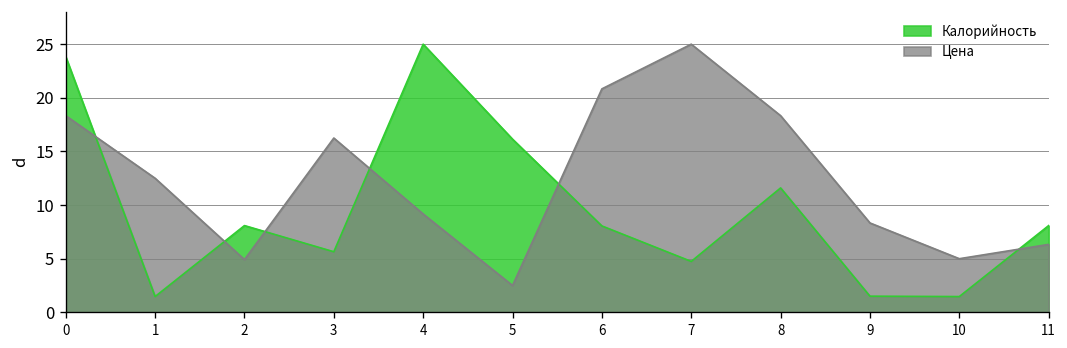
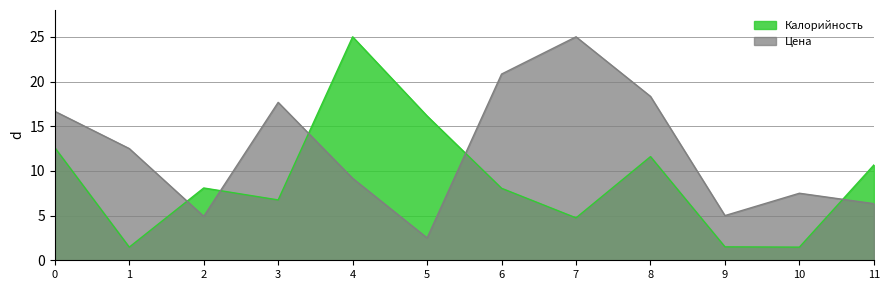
Калорийность, 0: 24 -> 13
Цена, 0: 18 -> 17
Калорийность, 3: 6 -> 7
Цена, 3: 16 -> 18
Цена, 9: 8 -> 5
Цена, 10: 5 -> 8
Калорийность, 11: 8 -> 11
